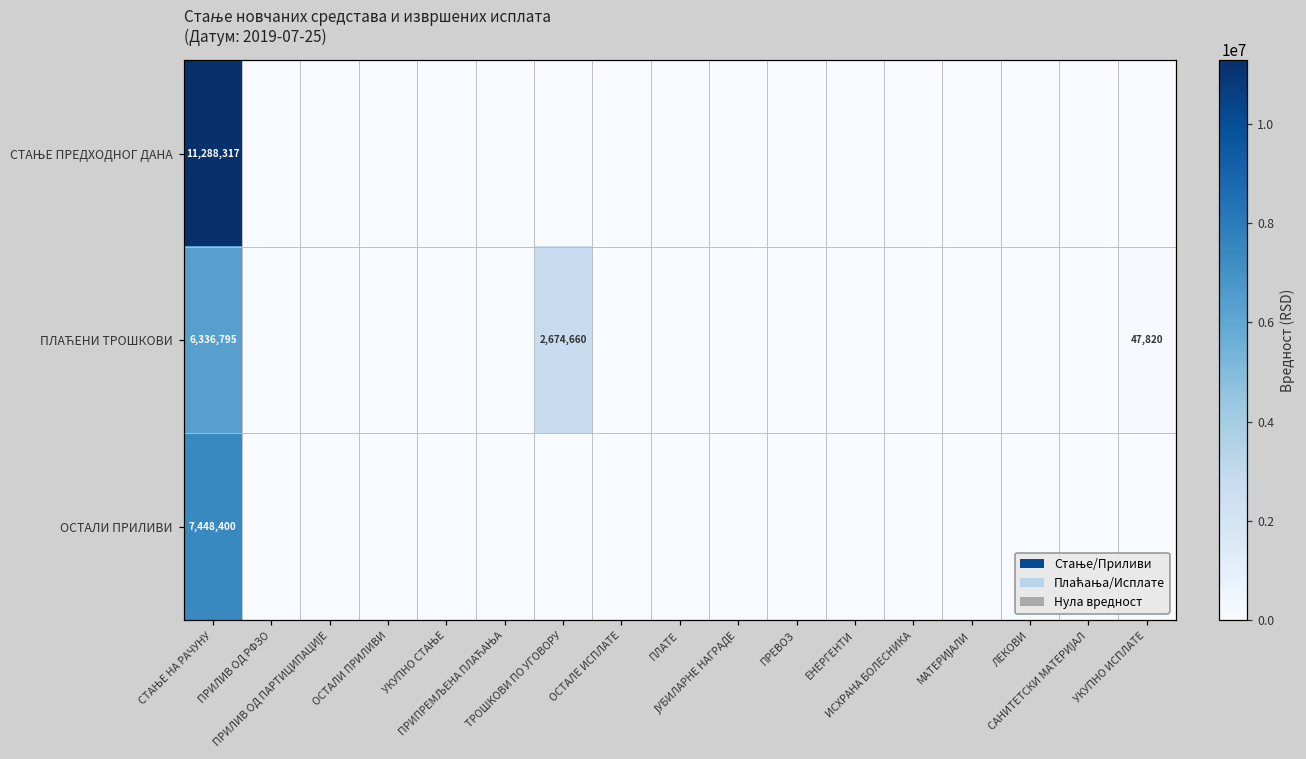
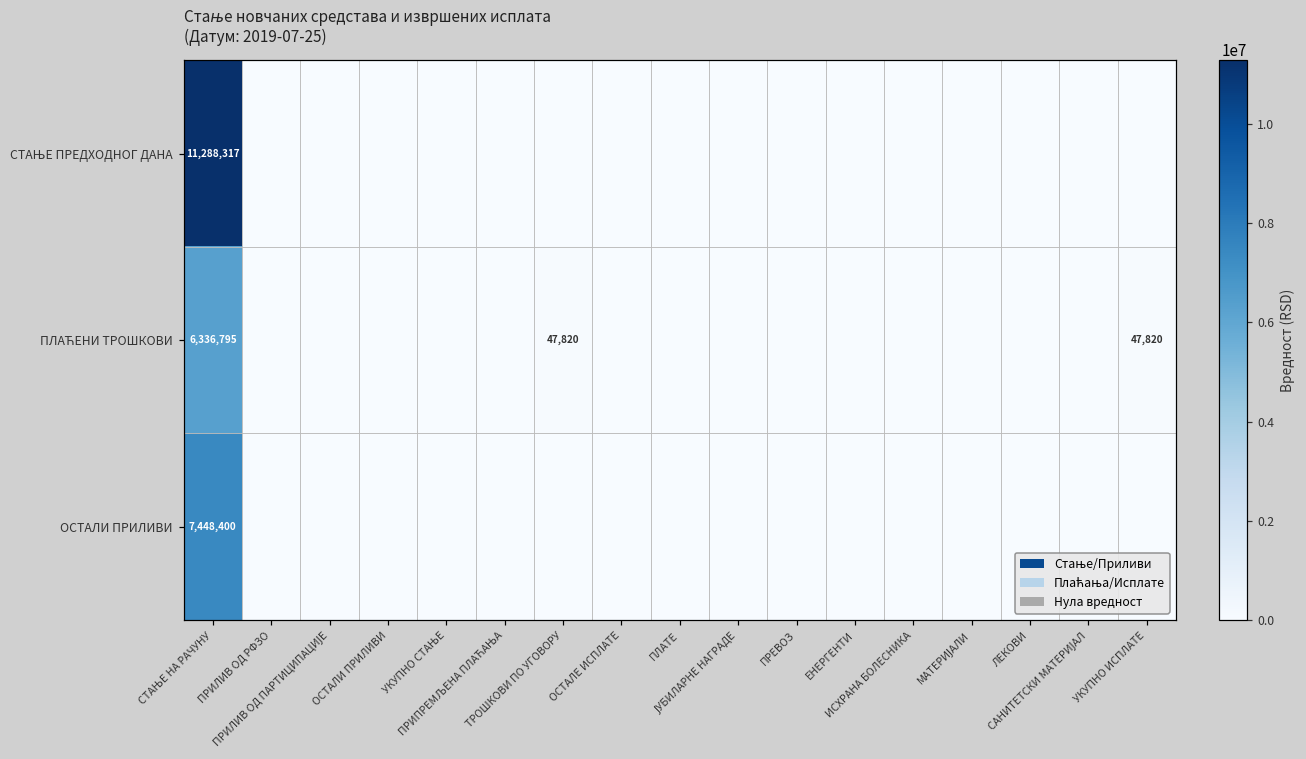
ПЛАЋЕНИ ТРОШКОВИ, ТРОШКОВИ ПО УГОВОРУ: 2,674,660 -> 47,820
